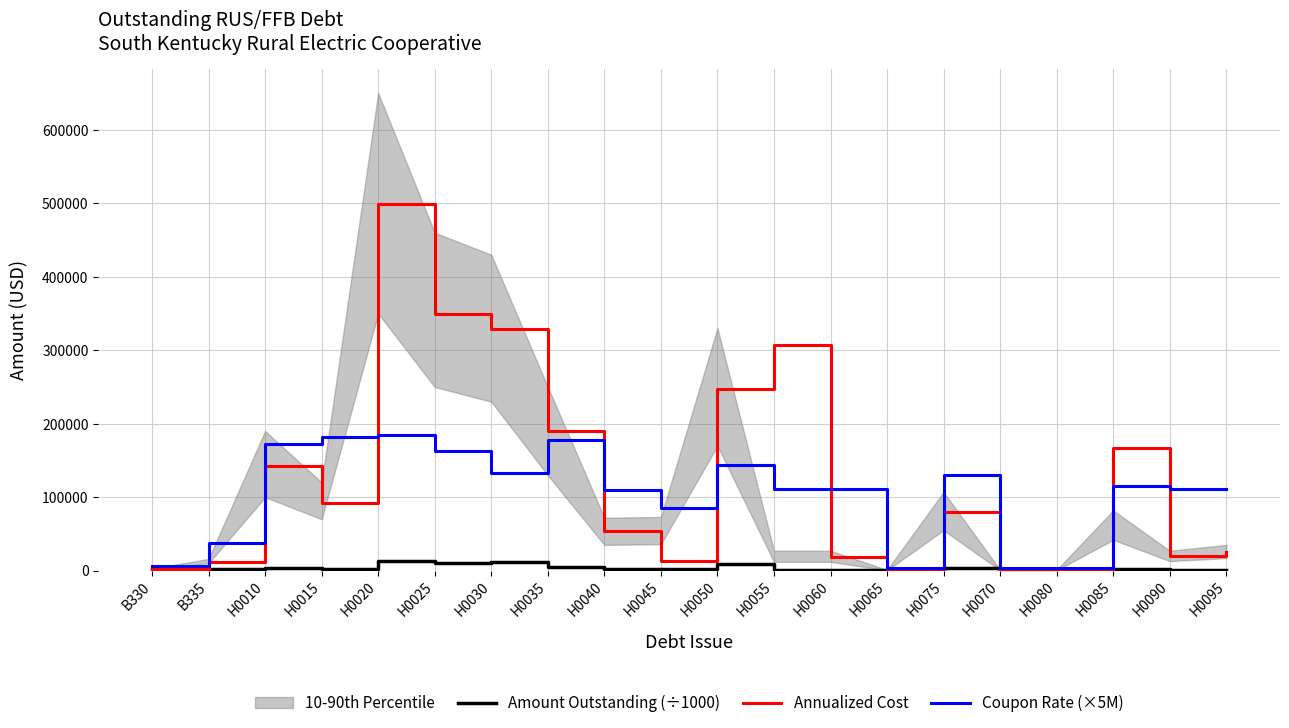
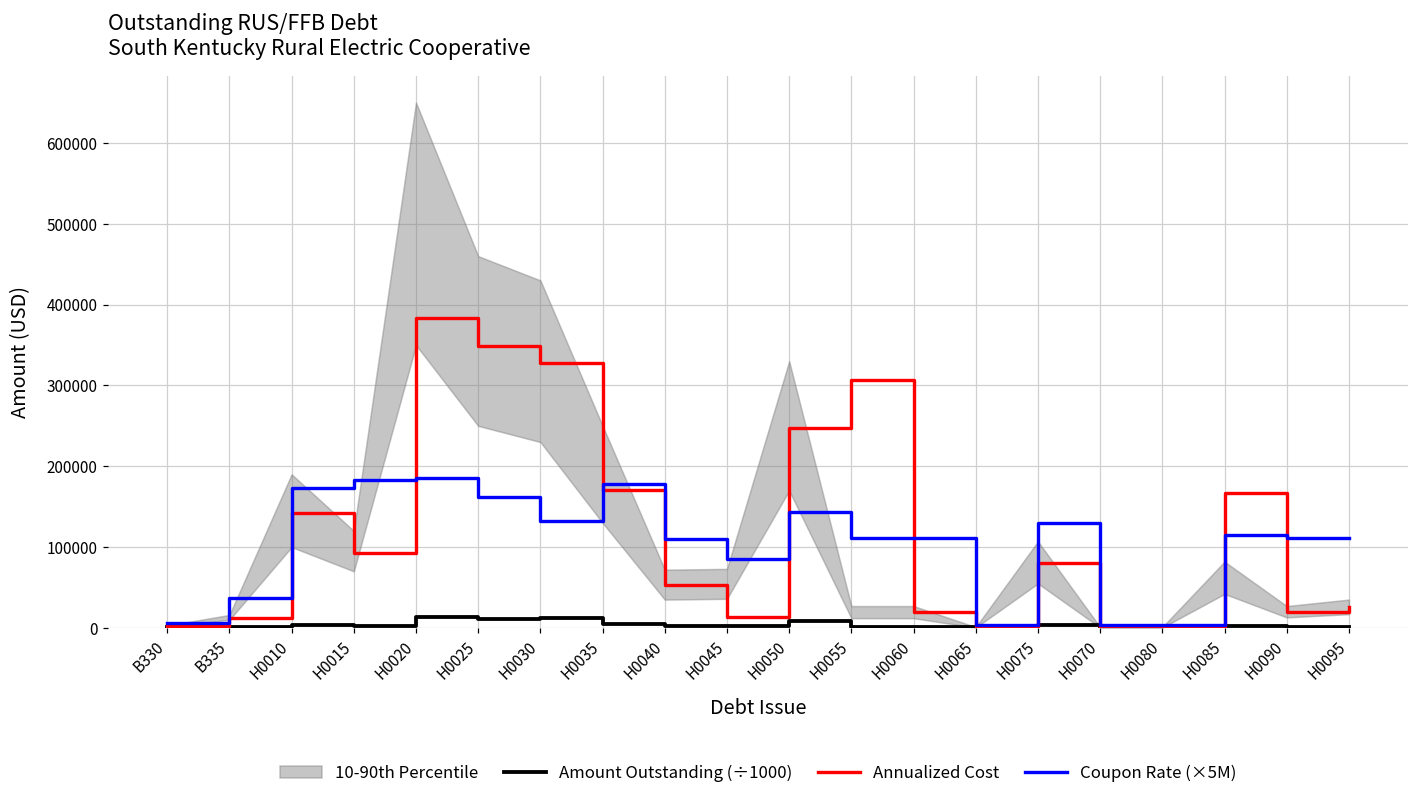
Annualized Cost, H0020: 500000 -> 380000
Annualized Cost, H0035: 190000 -> 170000
